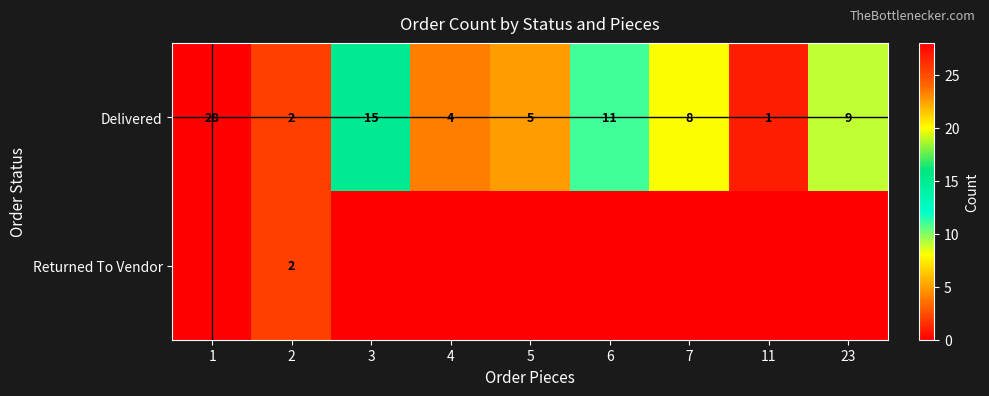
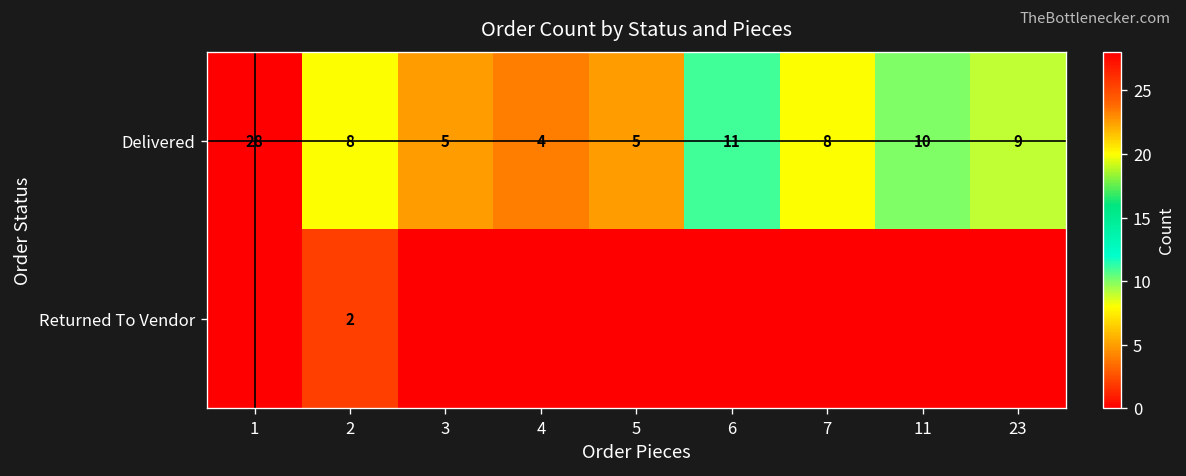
Delivered, 2: 2 -> 8
Delivered, 3: 15 -> 5
Delivered, 11: 1 -> 10
